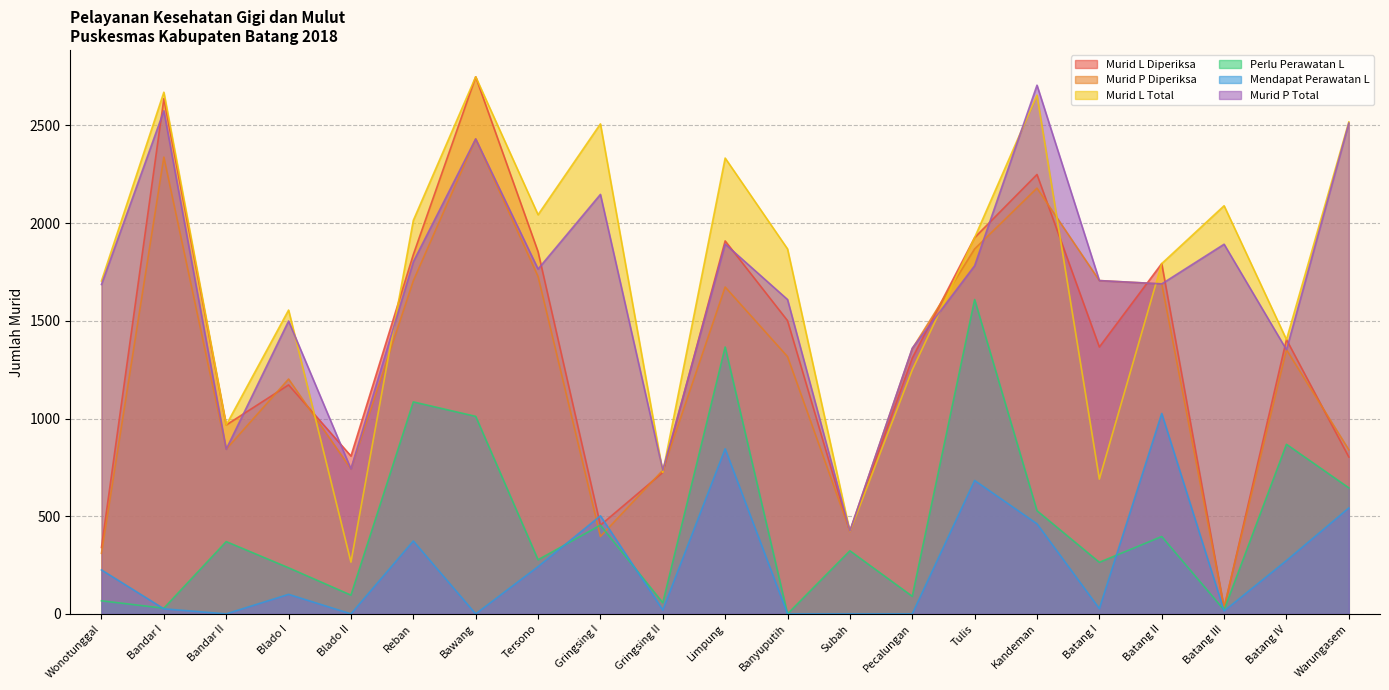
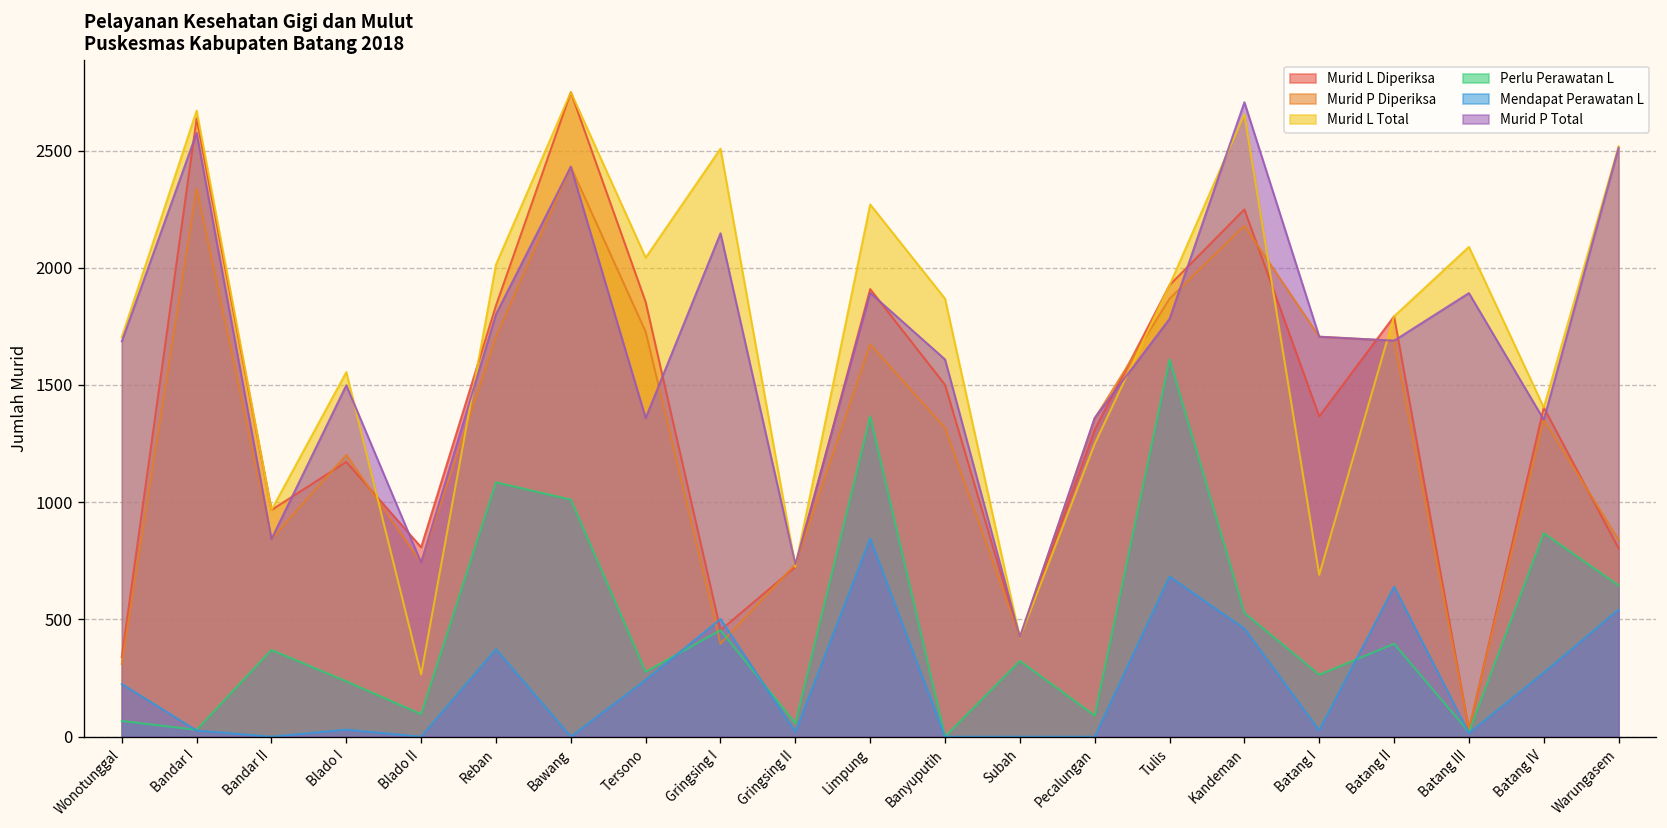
Mendapat Perawatan L, Blado I: 100 -> 30
Murid P Total, Tersono: 1770 -> 1360
Murid L Total, Limpung: 2330 -> 2270
Mendapat Perawatan L, Batang II: 1030 -> 640
